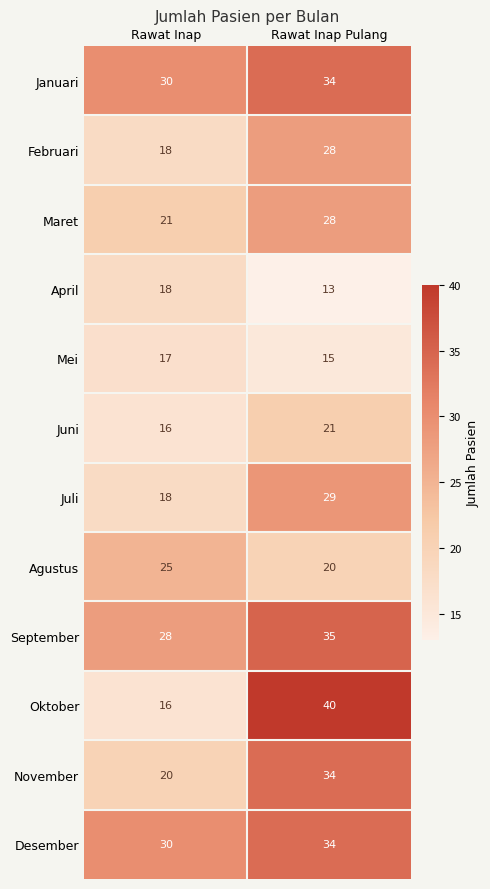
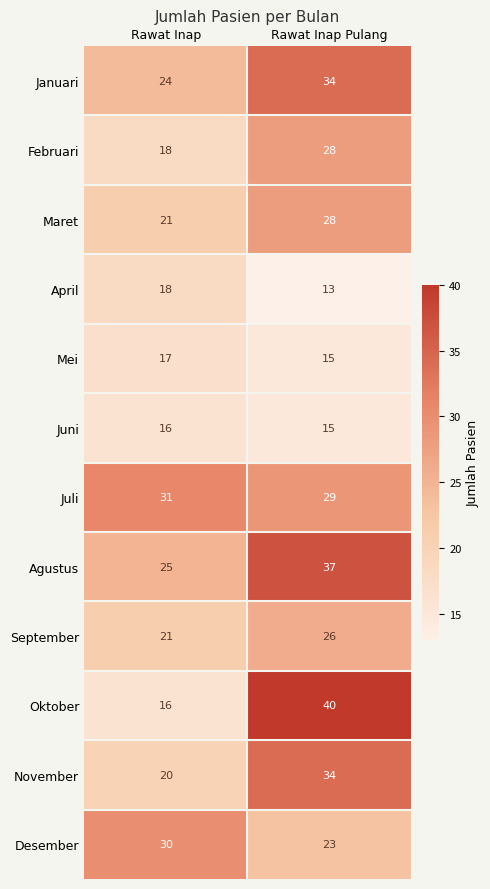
Januari, Rawat Inap: 30 -> 24
Juni, Rawat Inap Pulang: 21 -> 15
Juli, Rawat Inap: 18 -> 31
Agustus, Rawat Inap Pulang: 20 -> 37
September, Rawat Inap: 28 -> 21
September, Rawat Inap Pulang: 35 -> 26
Desember, Rawat Inap Pulang: 34 -> 23
